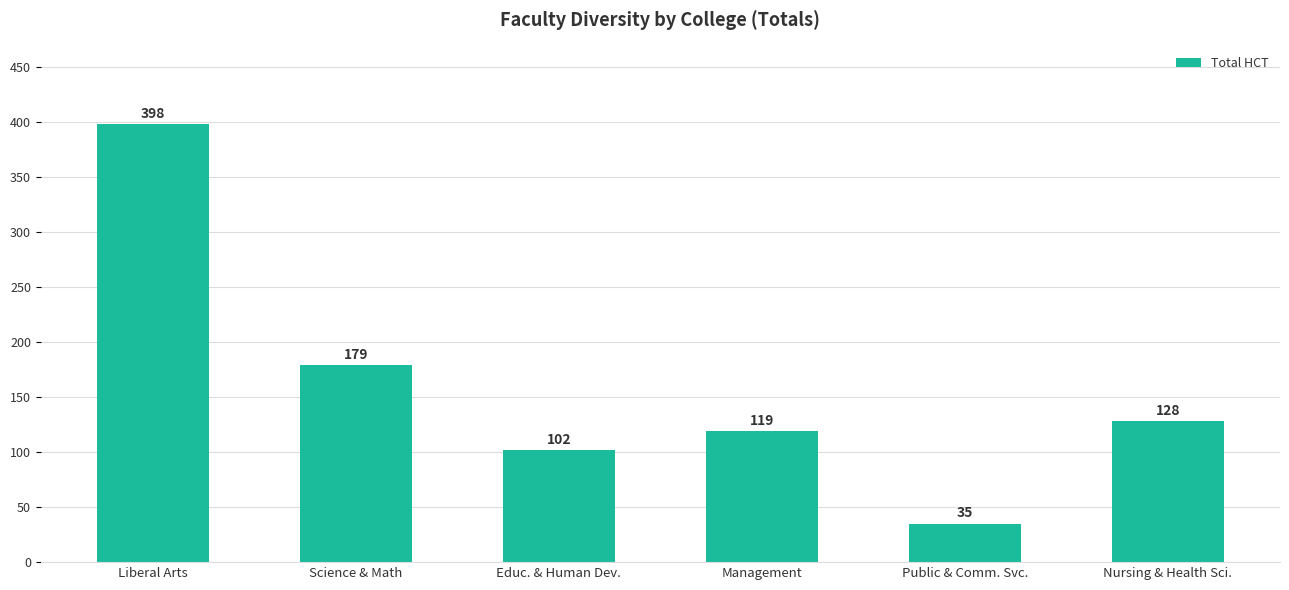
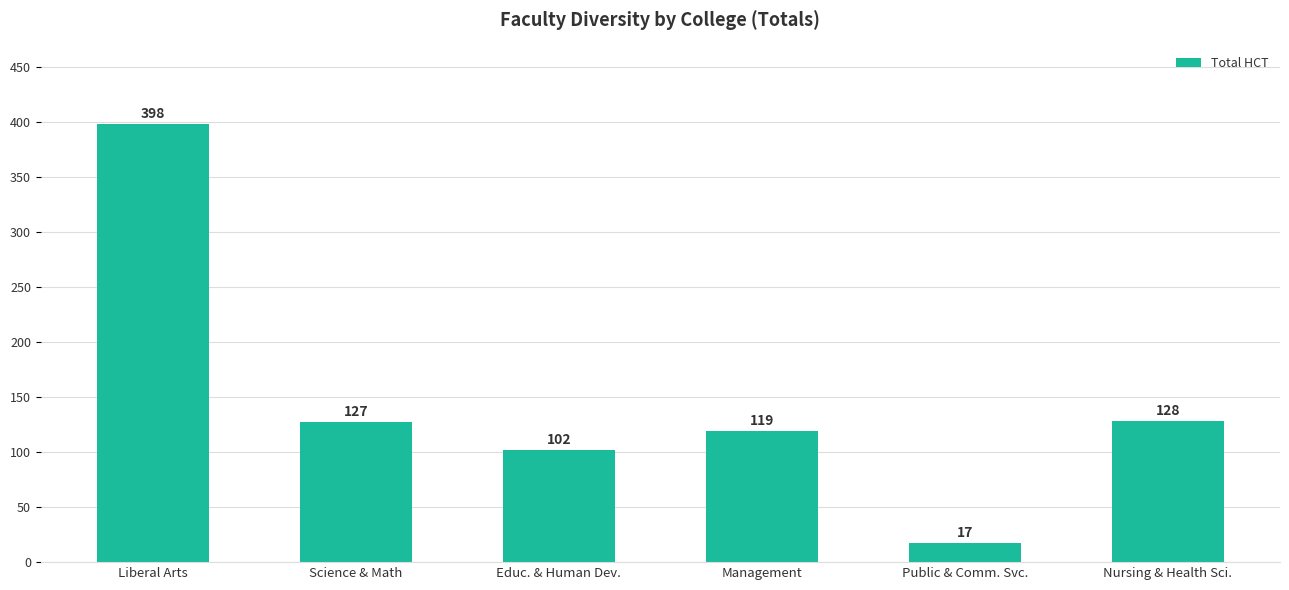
Science & Math: 179 -> 127
Public & Comm. Svc.: 35 -> 17
